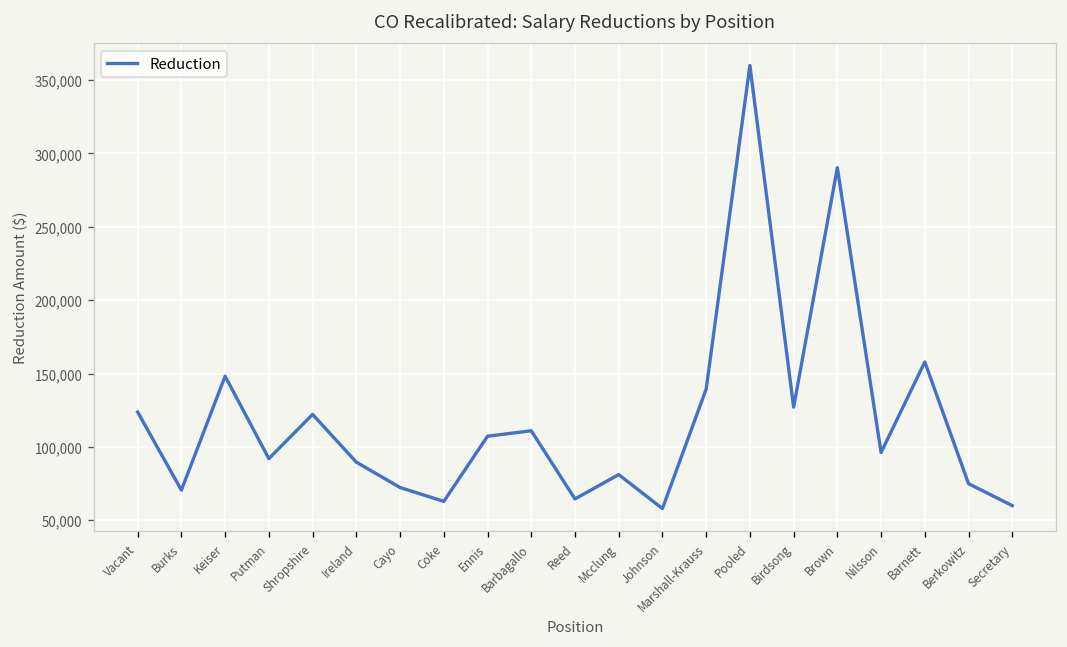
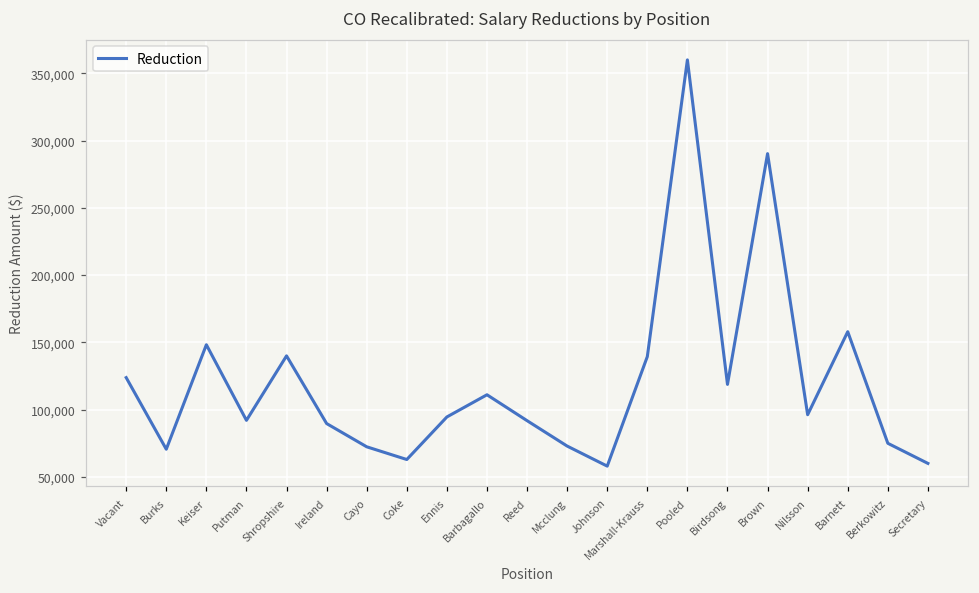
Shropshire: 122,000 -> 140,000
Ennis: 107,000 -> 95,000
Reed: 65,000 -> 92,000
Mcclung: 81,000 -> 73,000
Birdsong: 127,000 -> 119,000
